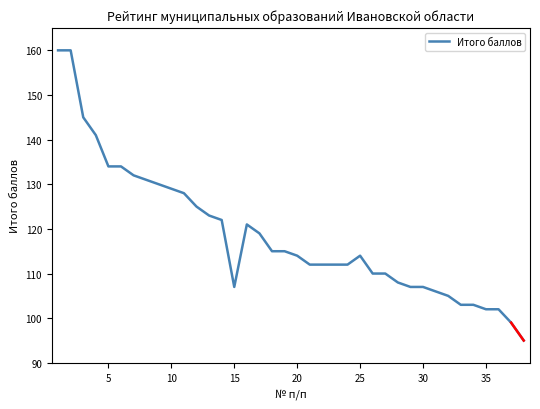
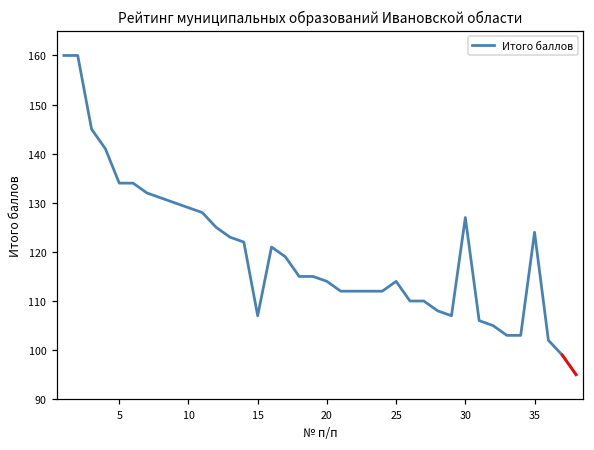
Итого баллов, 30: 107 -> 127
Итого баллов, 35: 102 -> 124
